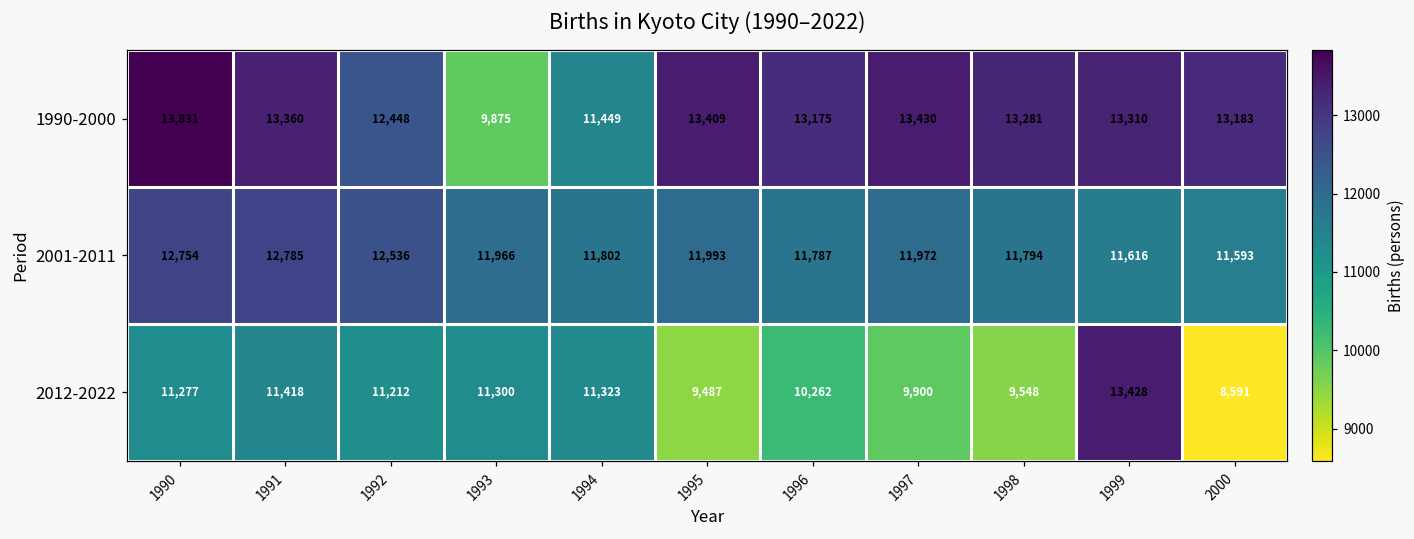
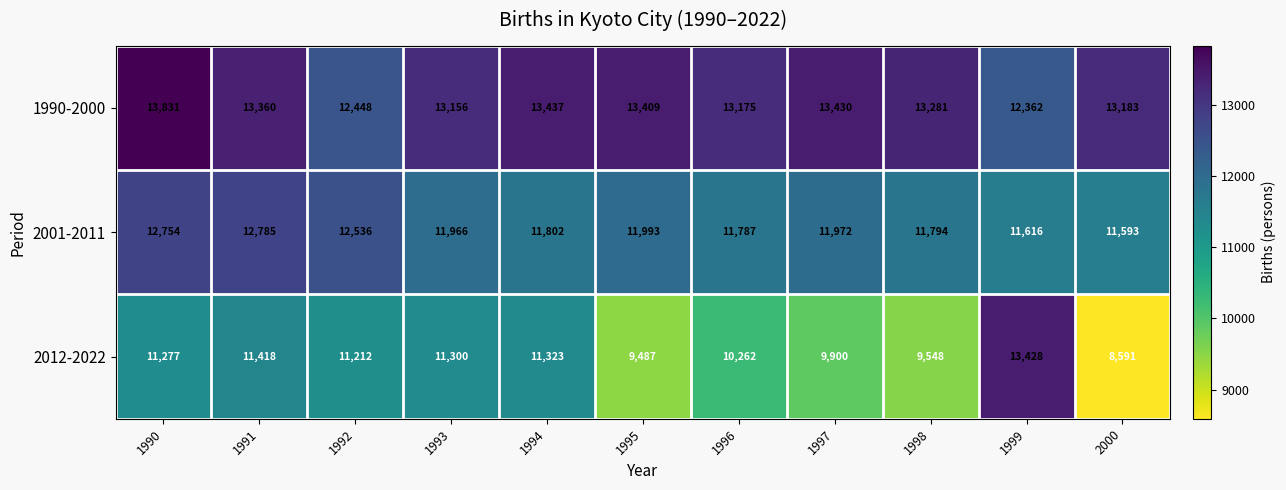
1990-2000, 1993: 9,875 -> 13,156
1990-2000, 1994: 11,449 -> 13,437
1990-2000, 1999: 13,310 -> 12,362
